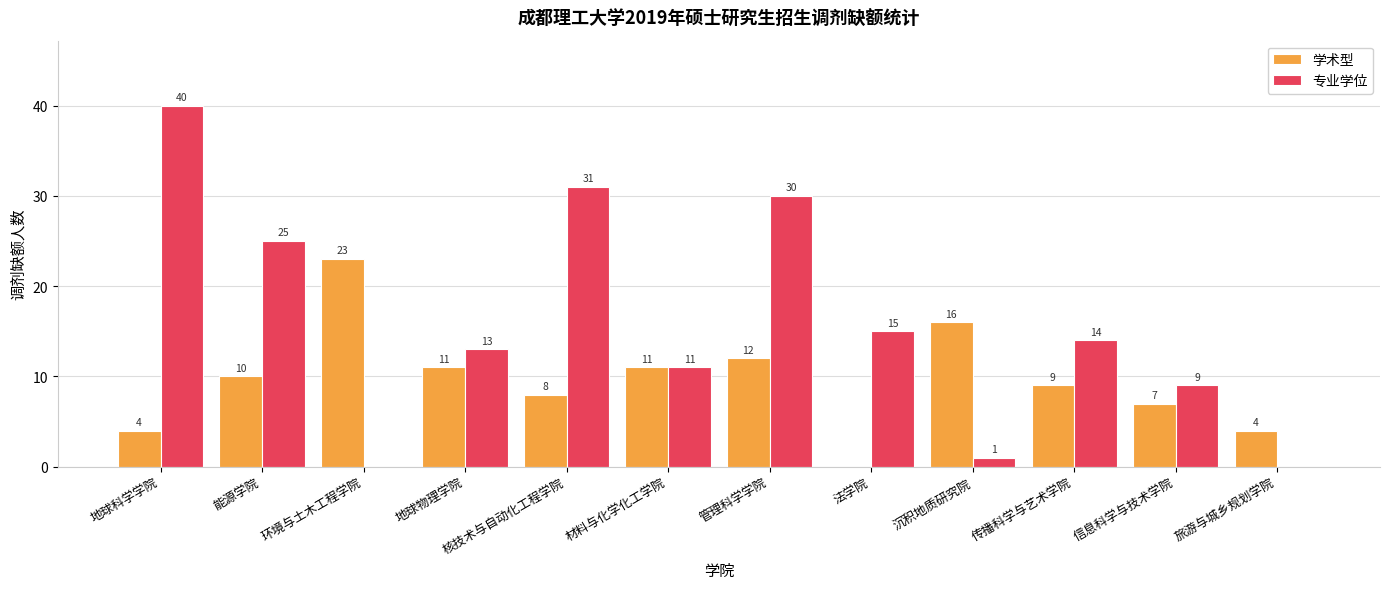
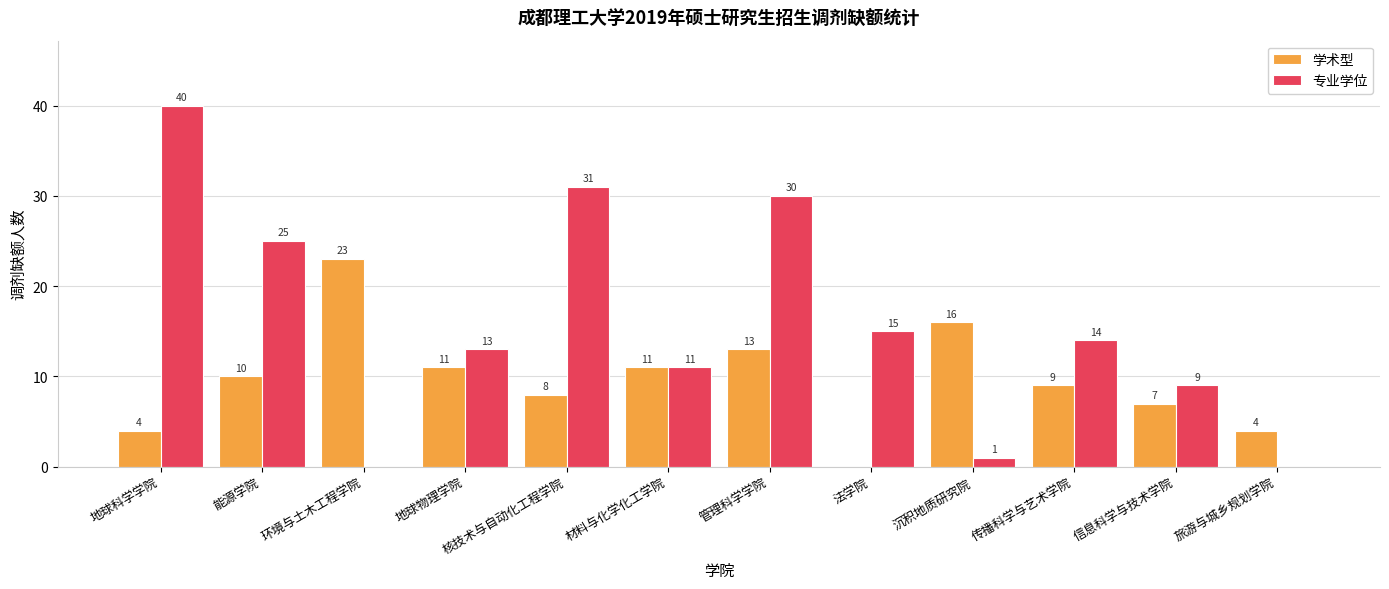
学术型, 管理科学学院: 12 -> 13
